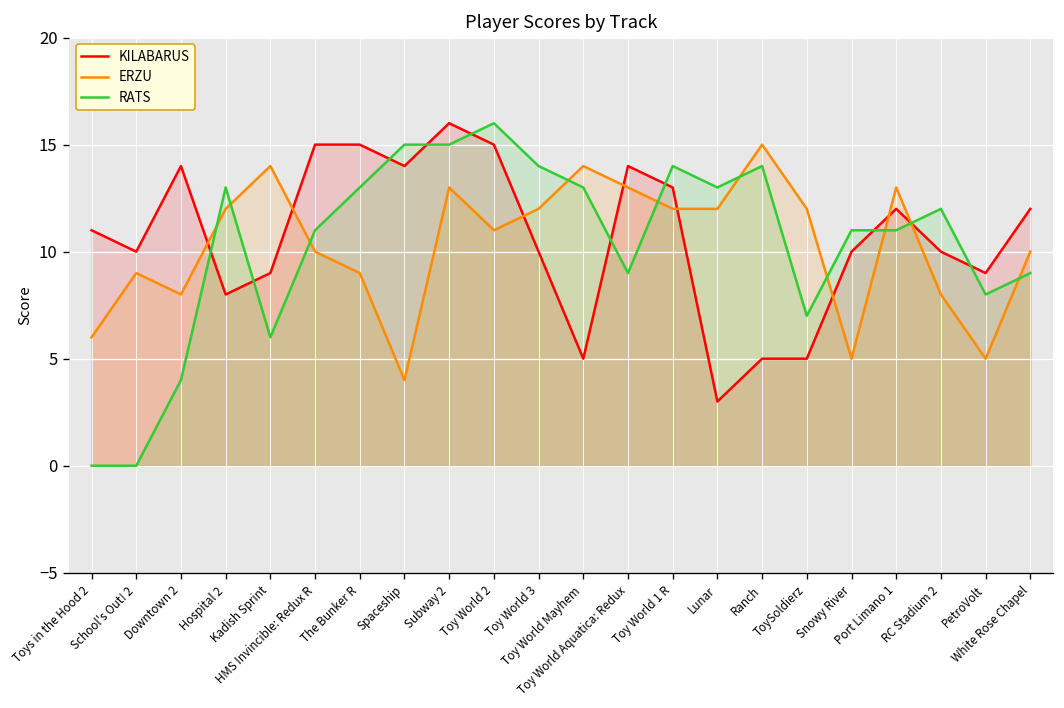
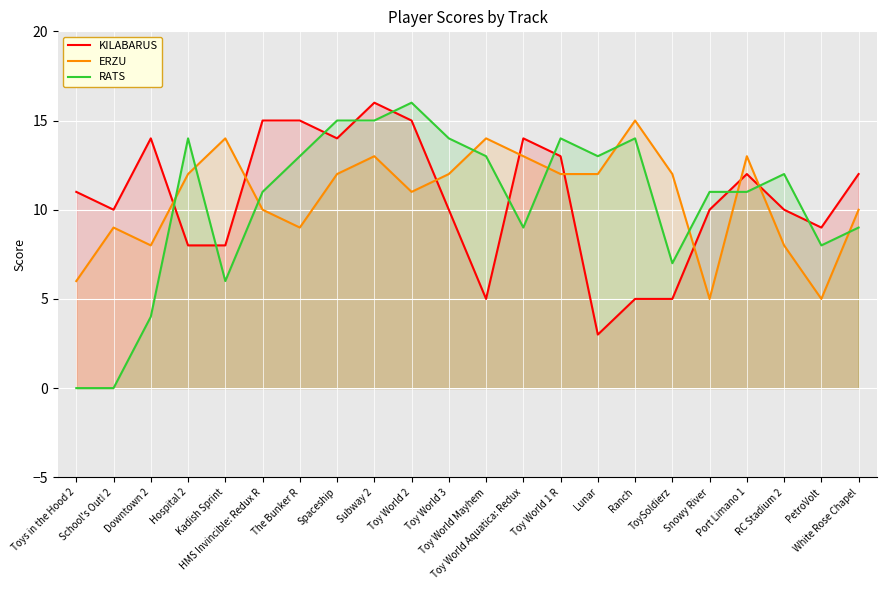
RATS, Hospital 2: 13 -> 14
KILABARUS, Kadish Sprint: 9 -> 8
ERZU, Spaceship: 4 -> 12
